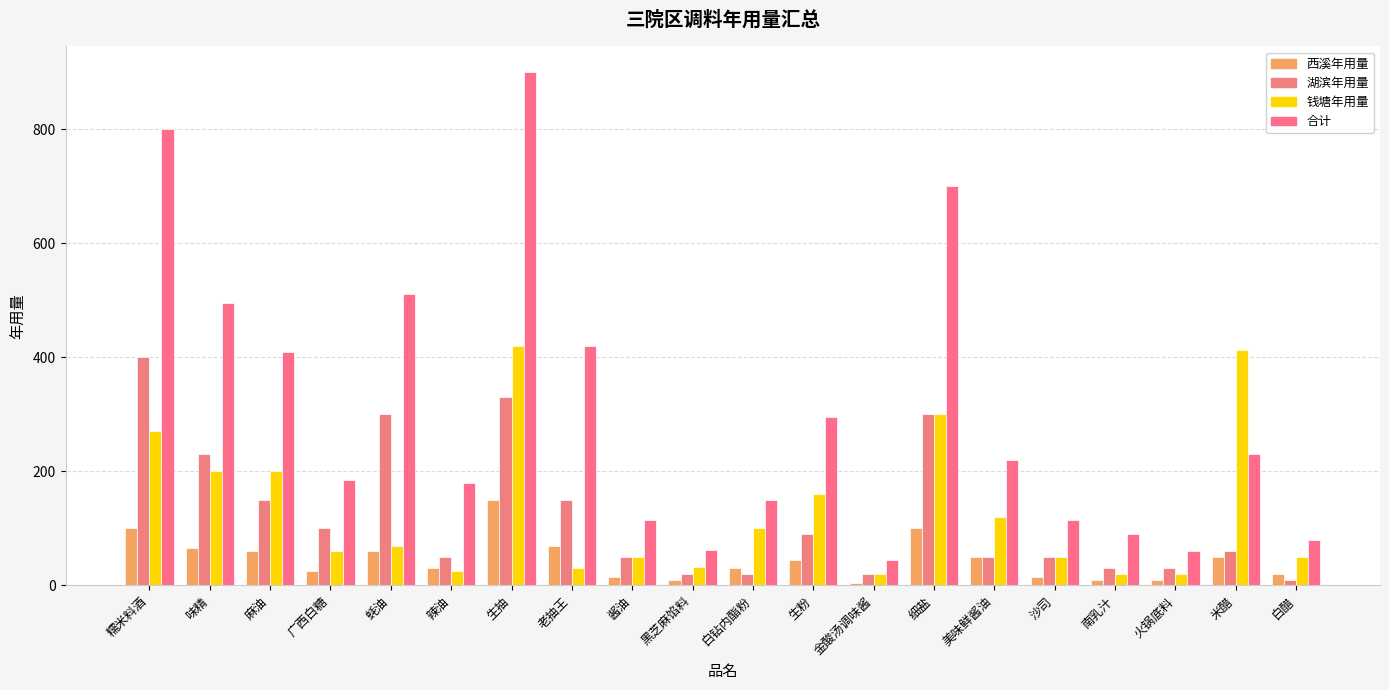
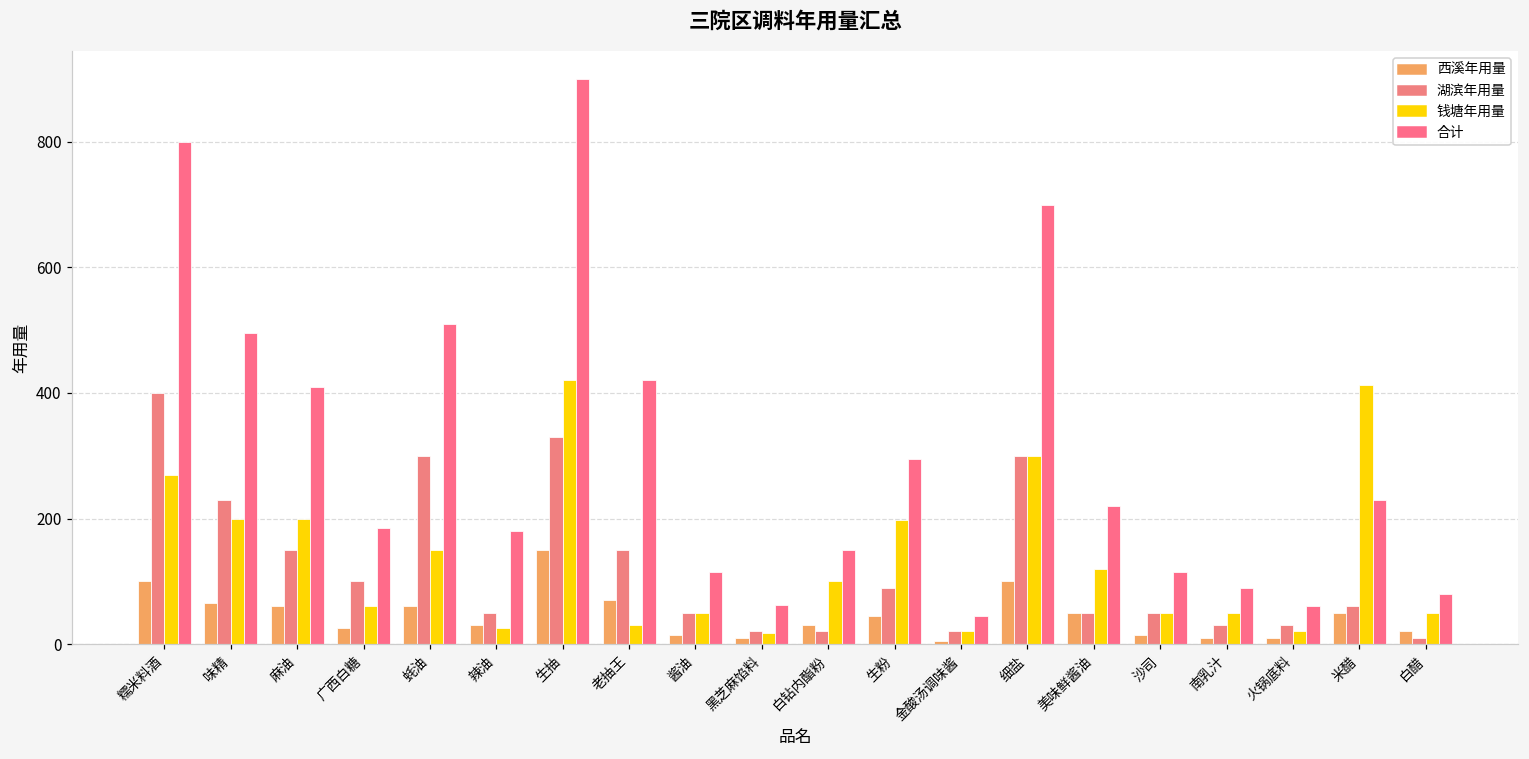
钱塘年用量, 蚝油: 70 -> 150
钱塘年用量, 黑芝麻馅料: 30 -> 20
钱塘年用量, 生粉: 160 -> 200
钱塘年用量, 南乳汁: 20 -> 50
